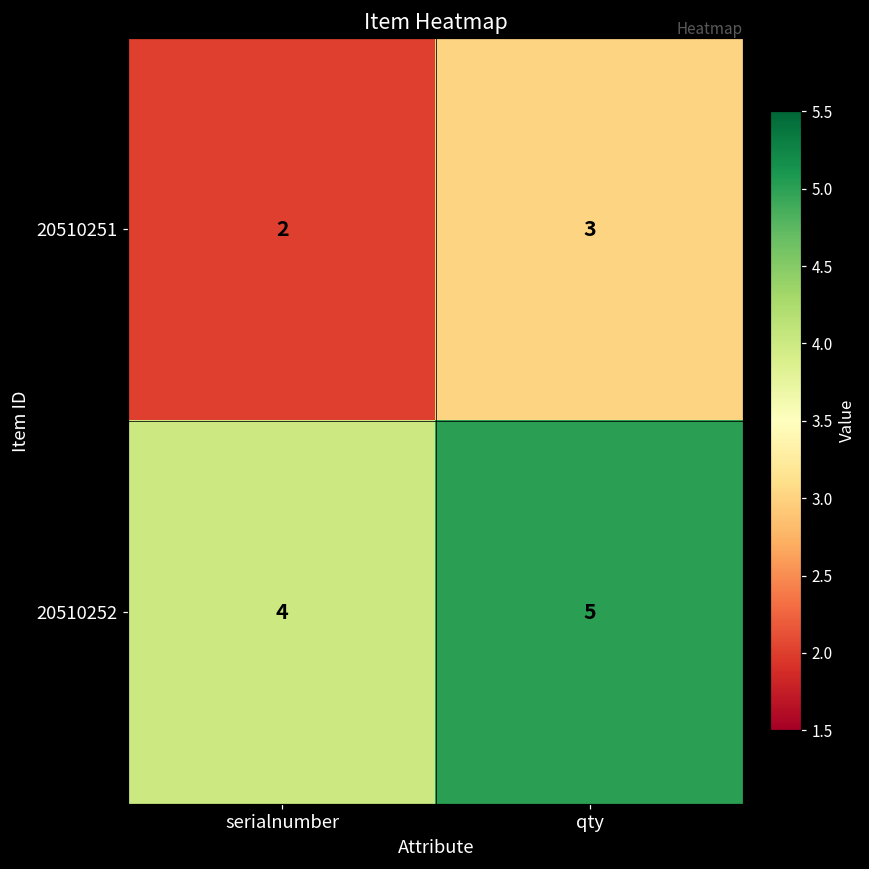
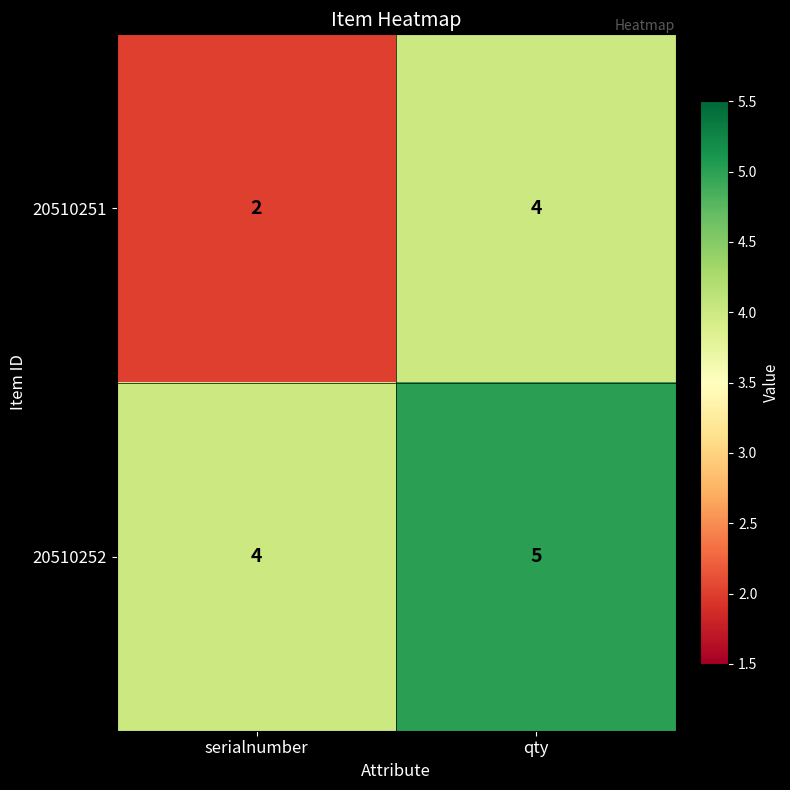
20510251, qty: 3 -> 4
